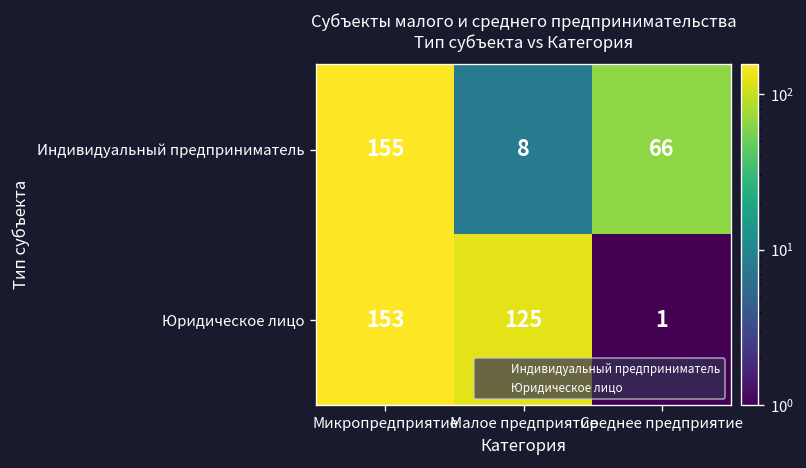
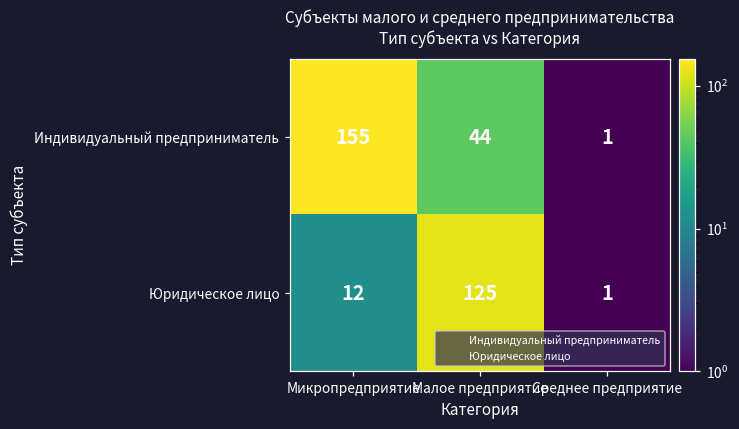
Индивидуальный предприниматель, Малое предприятие: 8 -> 44
Индивидуальный предприниматель, Среднее предприятие: 66 -> 1
Юридическое лицо, Микропредприятие: 153 -> 12
